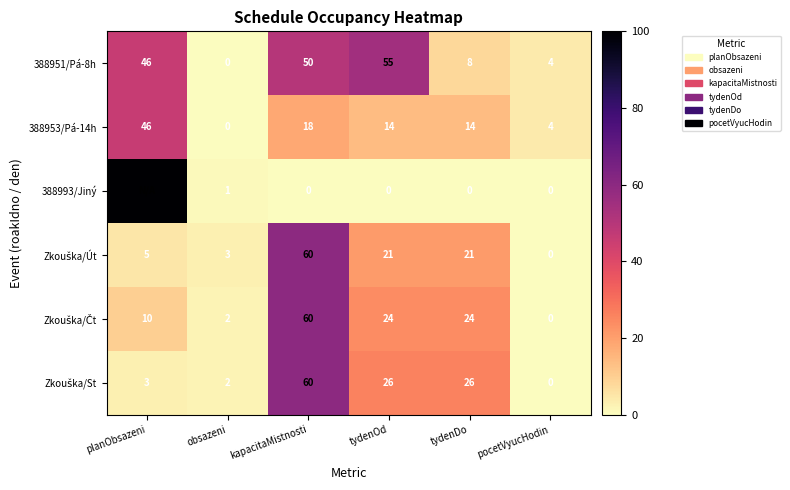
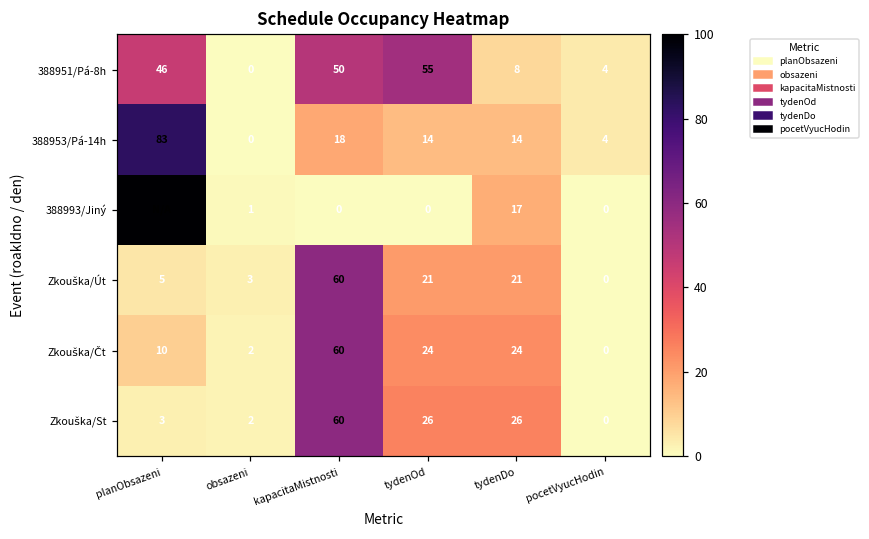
388953/Pá-14h, planObsazeni: 46 -> 83
388993/Jiný, tydenDo: 0 -> 17
